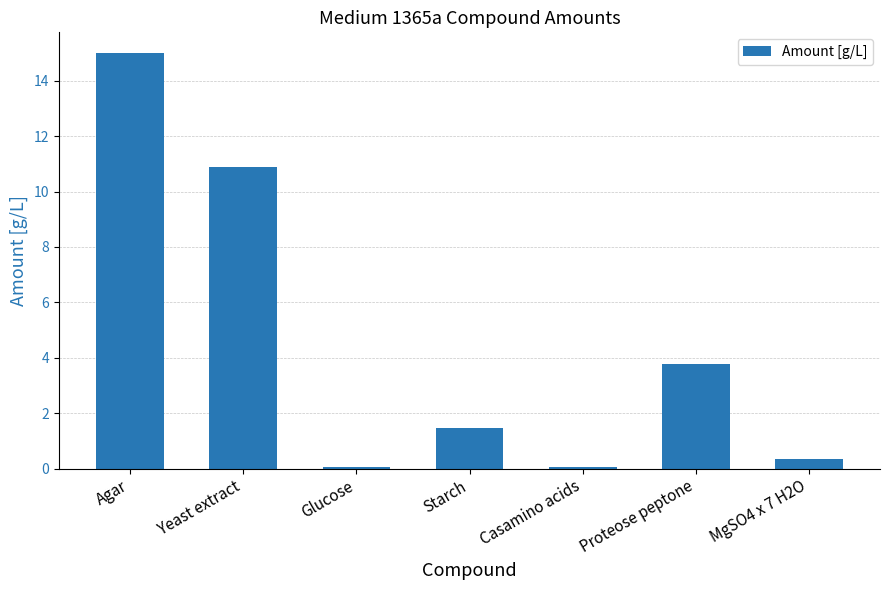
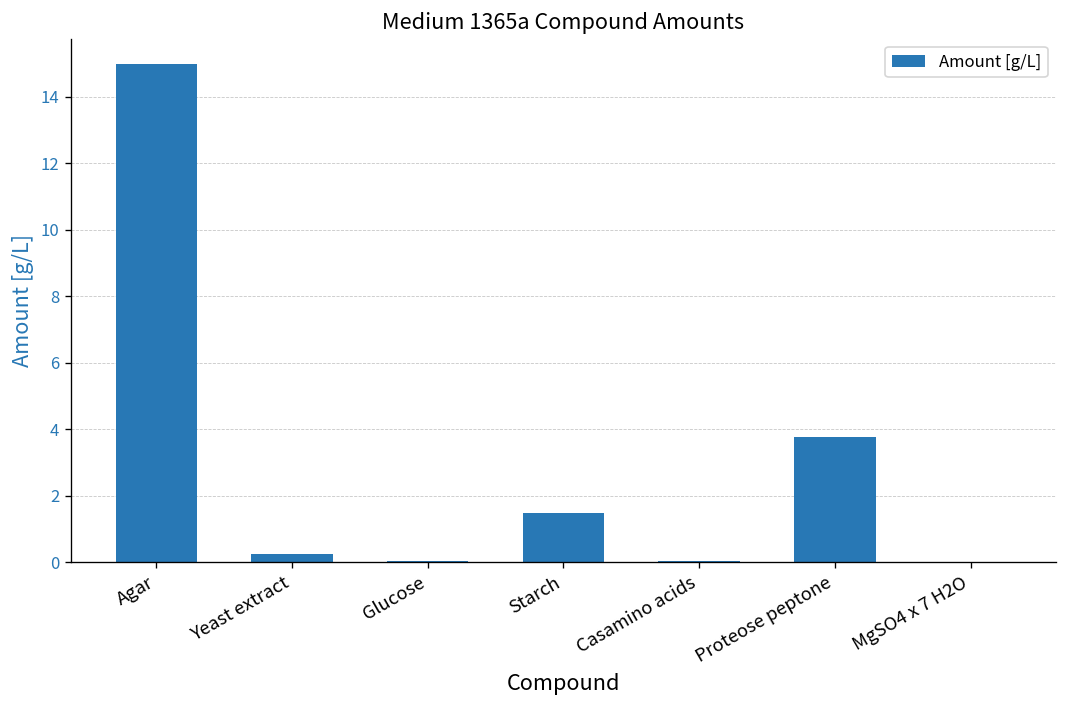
Yeast extract: 10.9 -> 0.3
MgSO4 x 7 H2O: 0.3 -> 0.0
